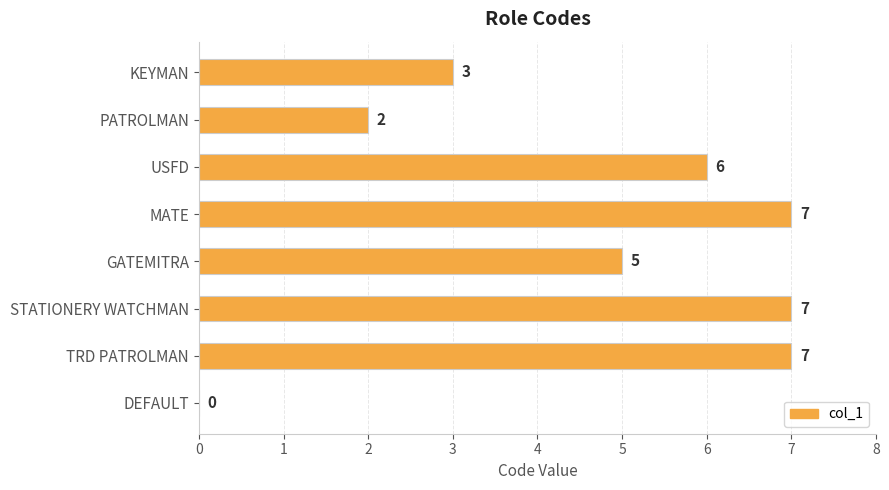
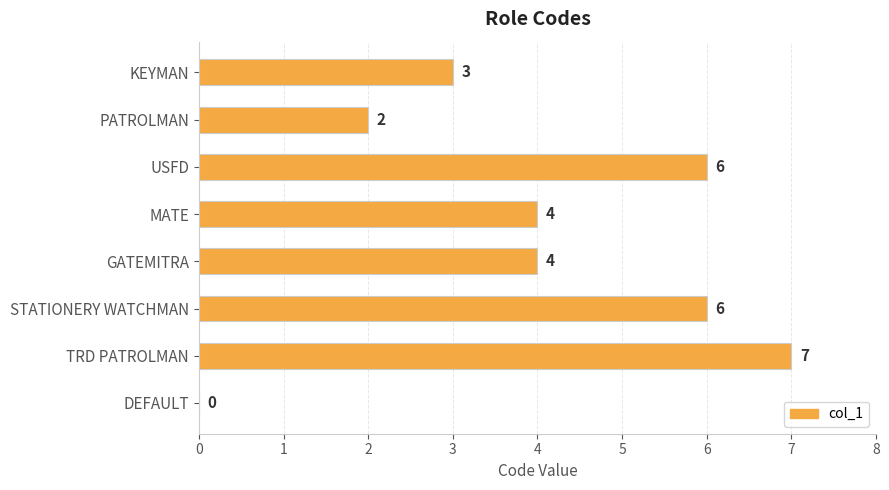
MATE: 7 -> 4
GATEMITRA: 5 -> 4
STATIONERY WATCHMAN: 7 -> 6
